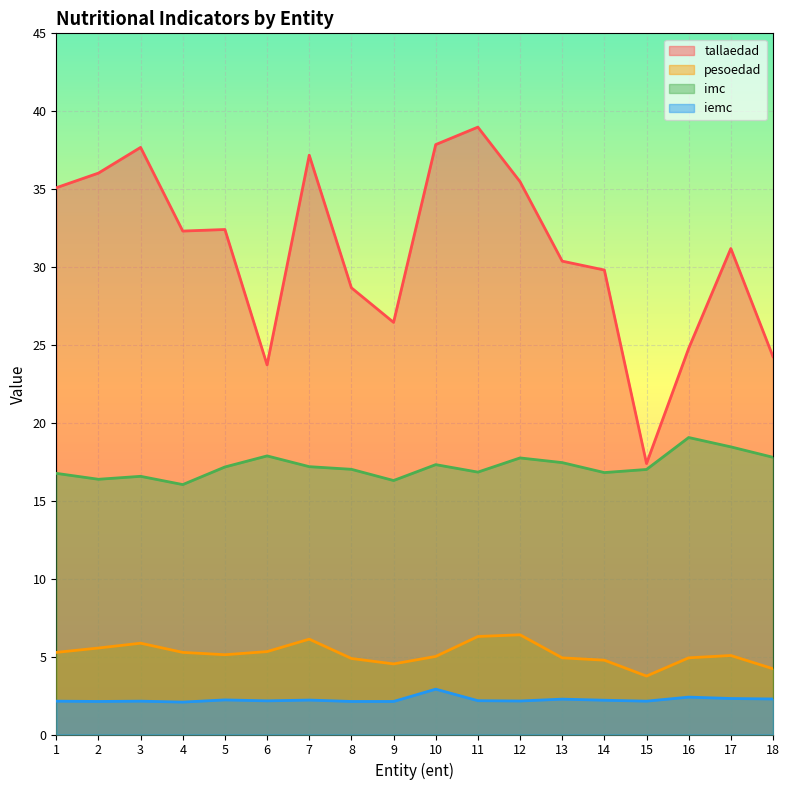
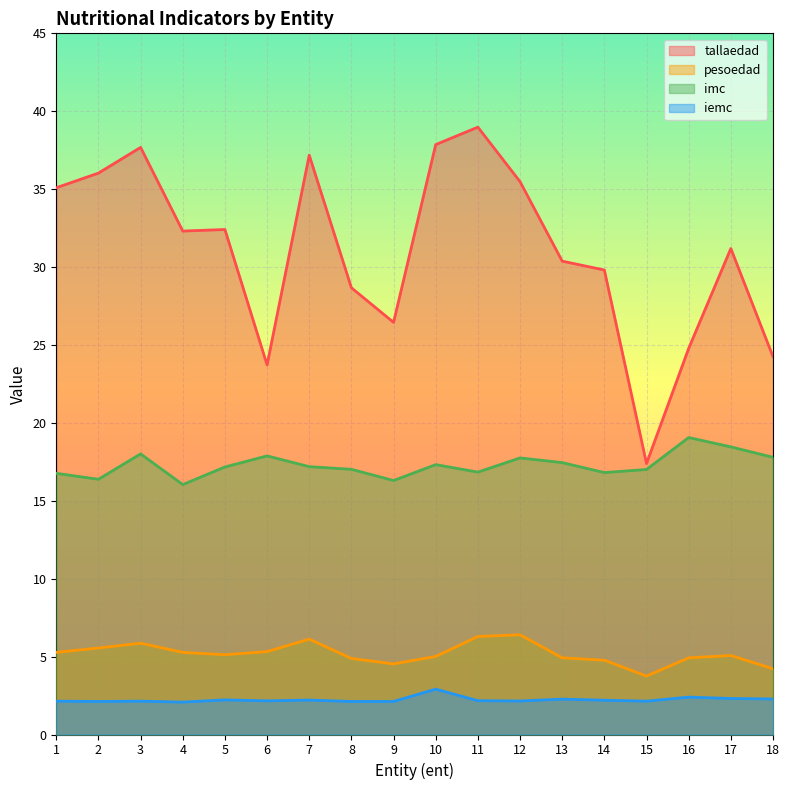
imc, 3: 16.6 -> 18.0
